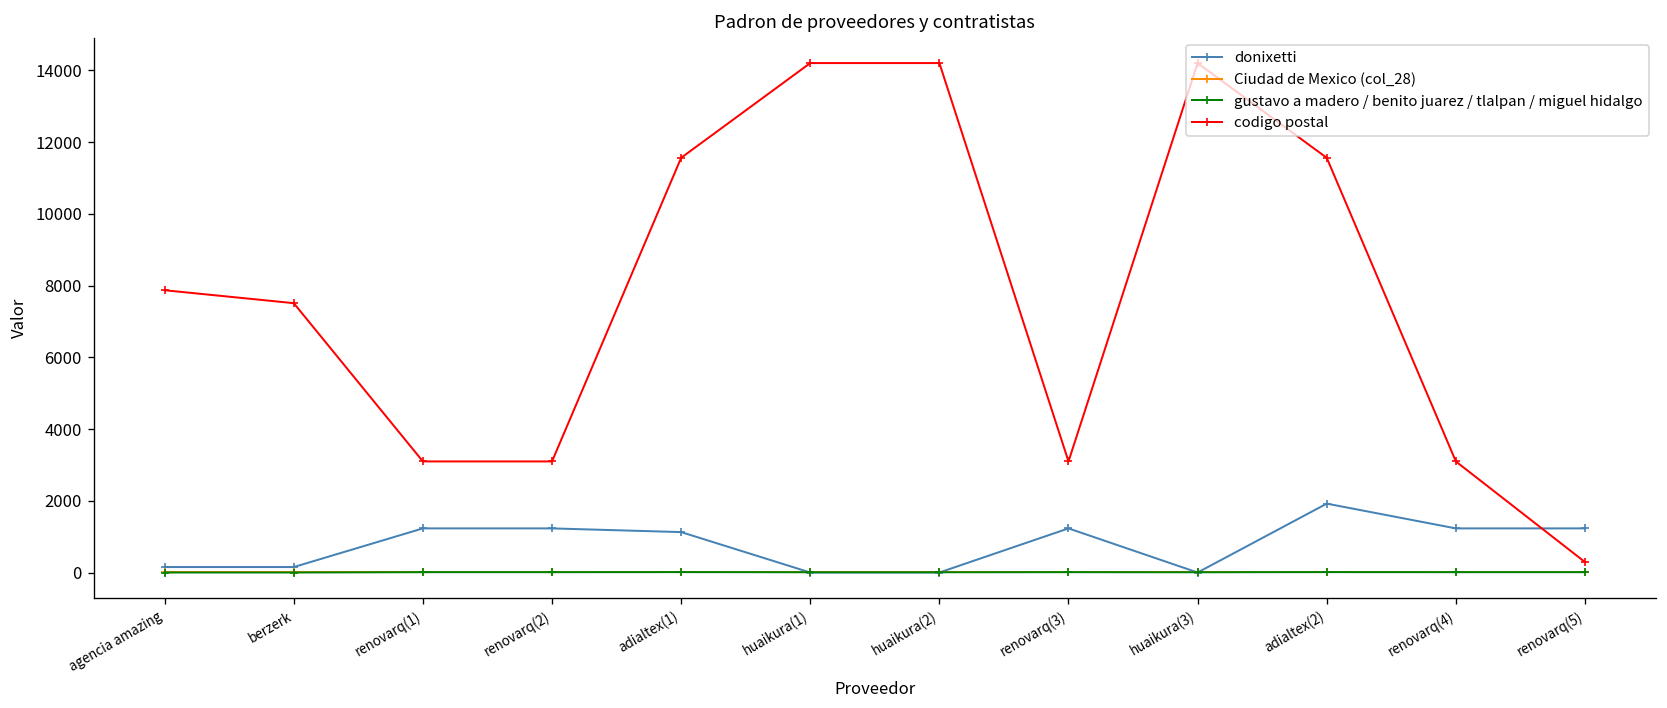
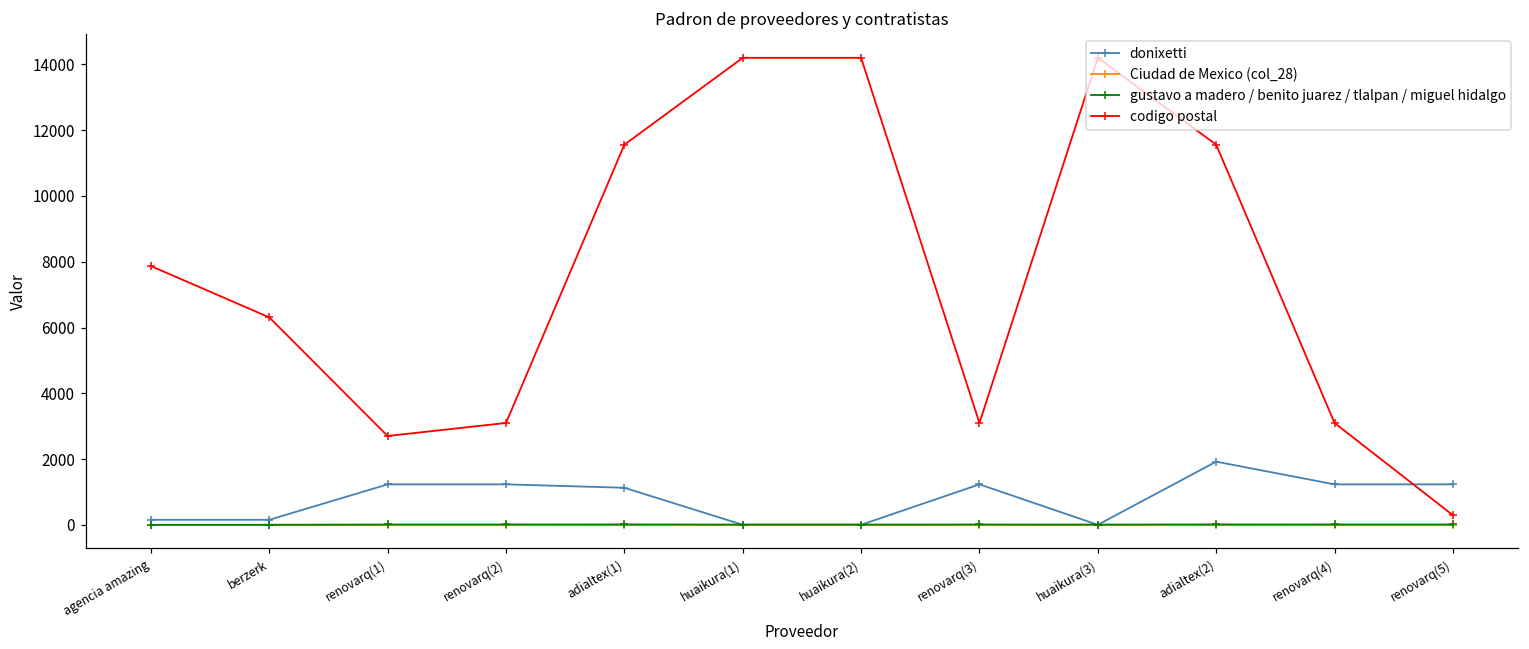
codigo postal, berzerk: 7500 -> 6300
codigo postal, renovarq(1): 3100 -> 2700
